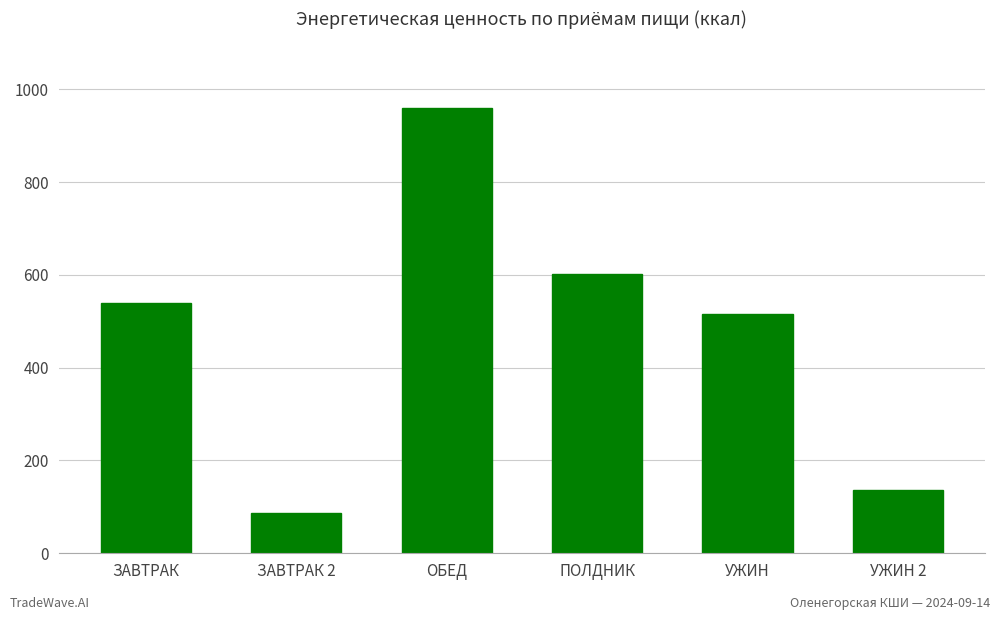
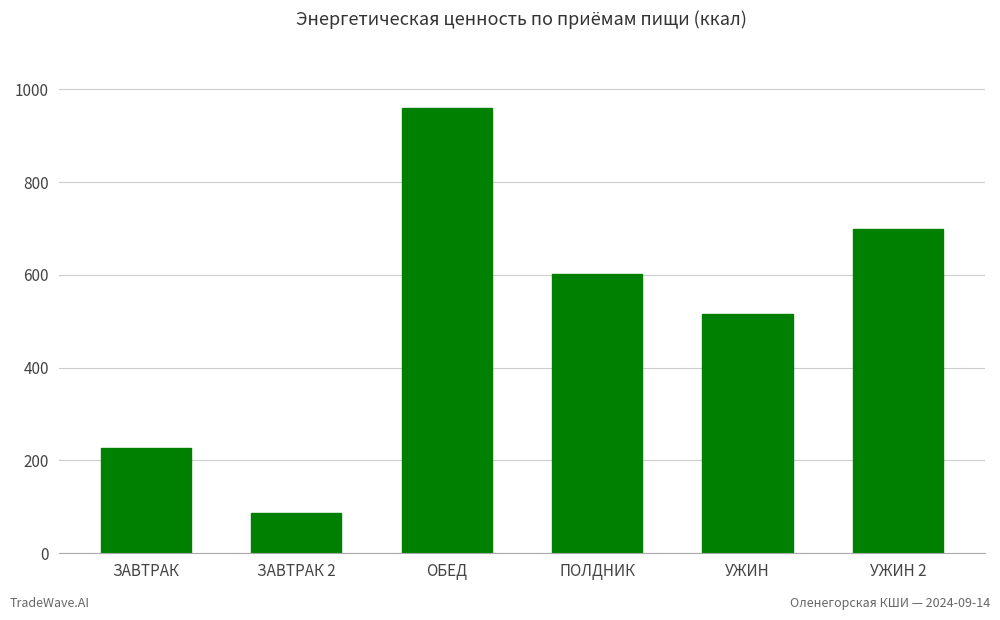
ЗАВТРАК: 540 -> 230
УЖИН 2: 140 -> 700
